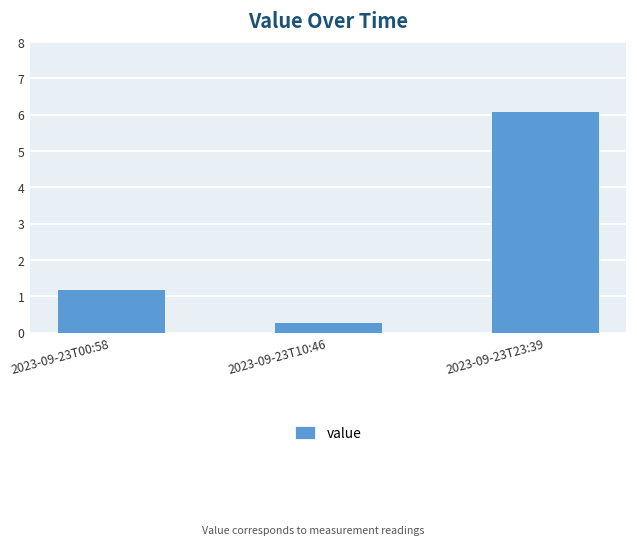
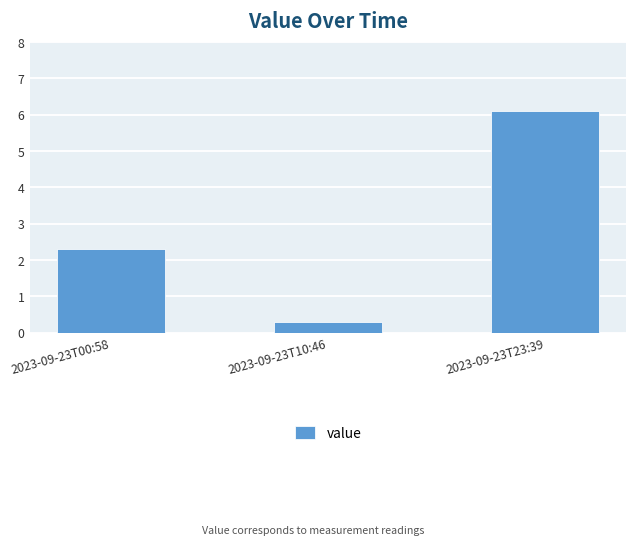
2023-09-23T00:58: 1.2 -> 2.3
